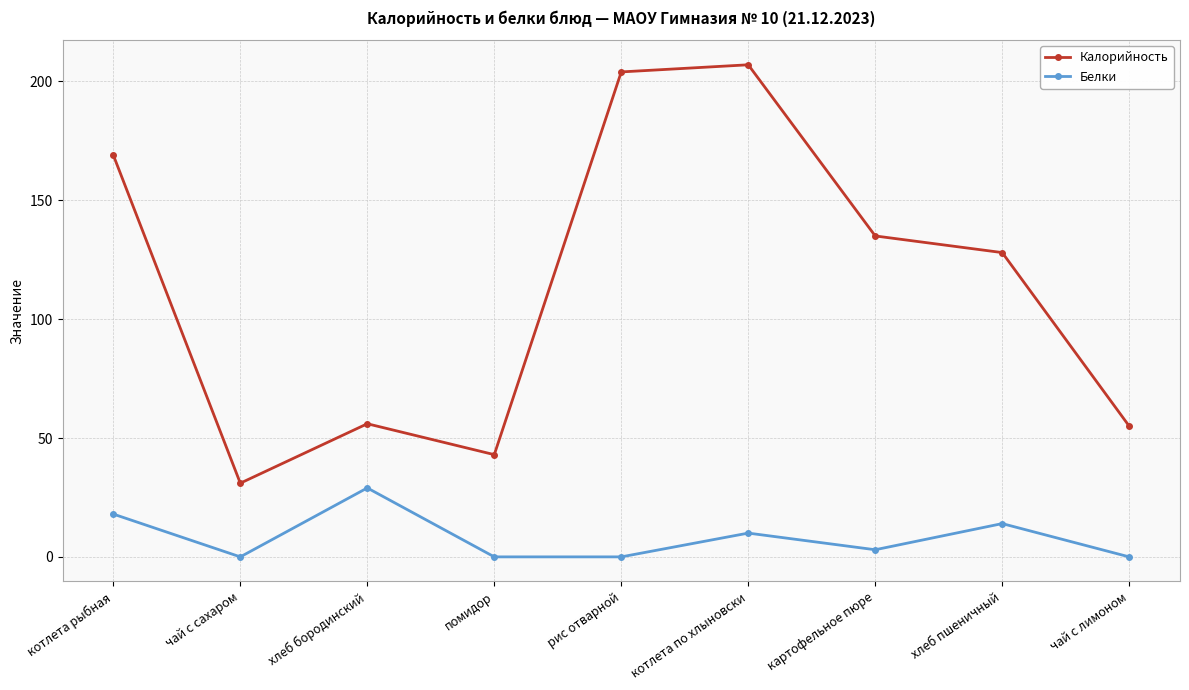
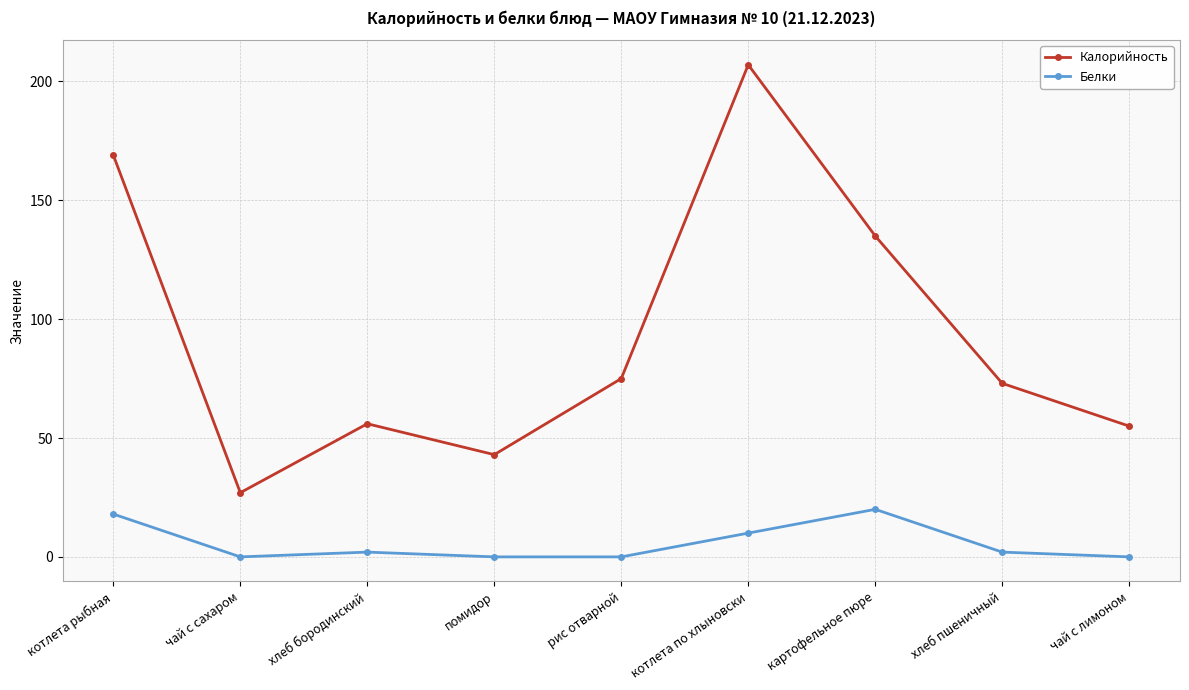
Калорийность, чай с сахаром: 31 -> 27
Белки, хлеб бородинский: 29 -> 2
Калорийность, рис отварной: 204 -> 75
Белки, картофельное пюре: 3 -> 20
Калорийность, хлеб пшеничный: 128 -> 73
Белки, хлеб пшеничный: 14 -> 2
